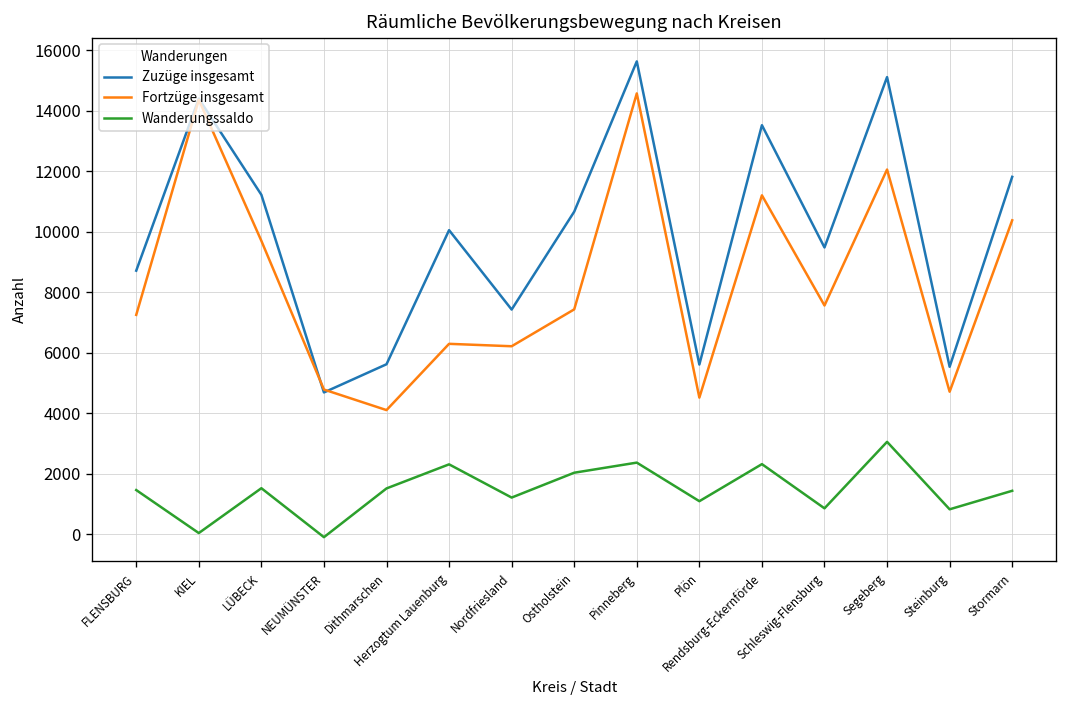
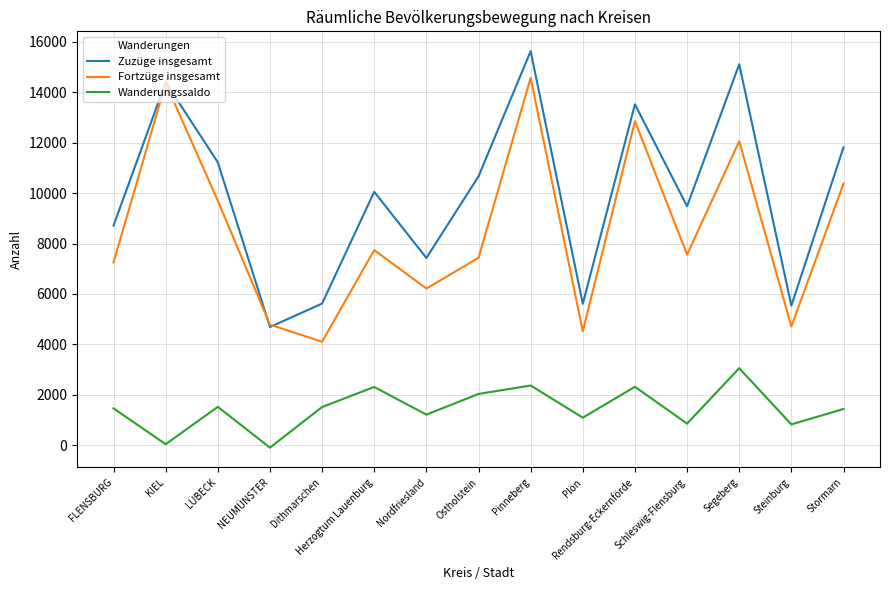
Fortzüge insgesamt, Herzogtum Lauenburg: 6300 -> 7700
Fortzüge insgesamt, Rendsburg-Eckernförde: 11200 -> 12900
